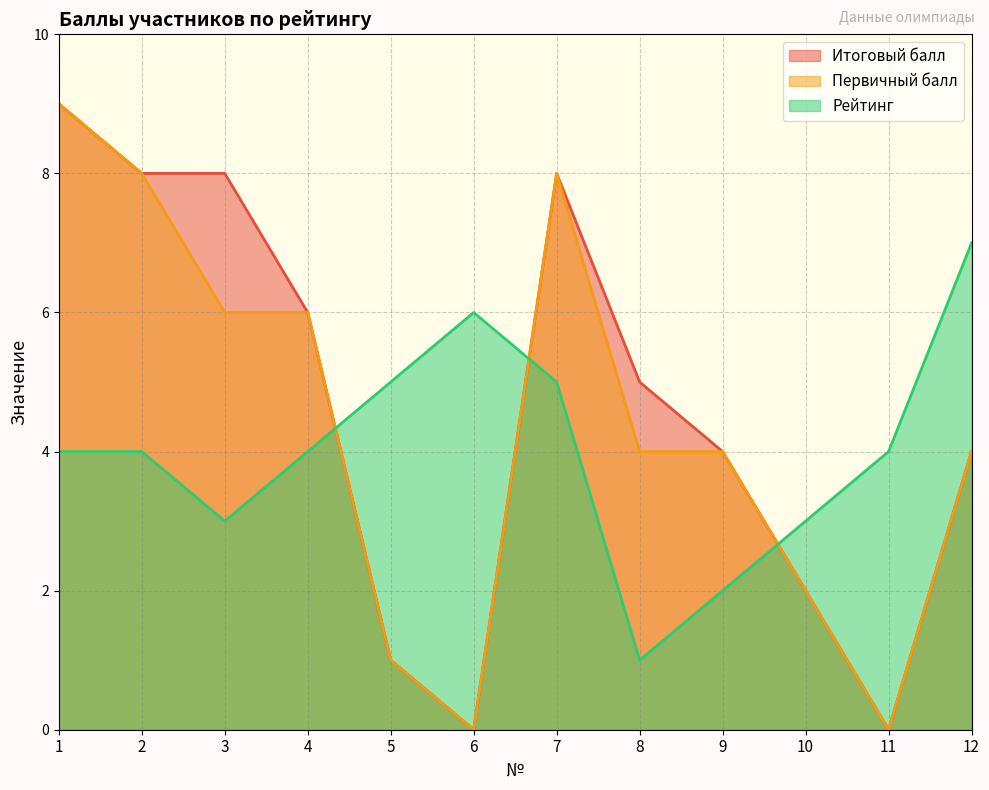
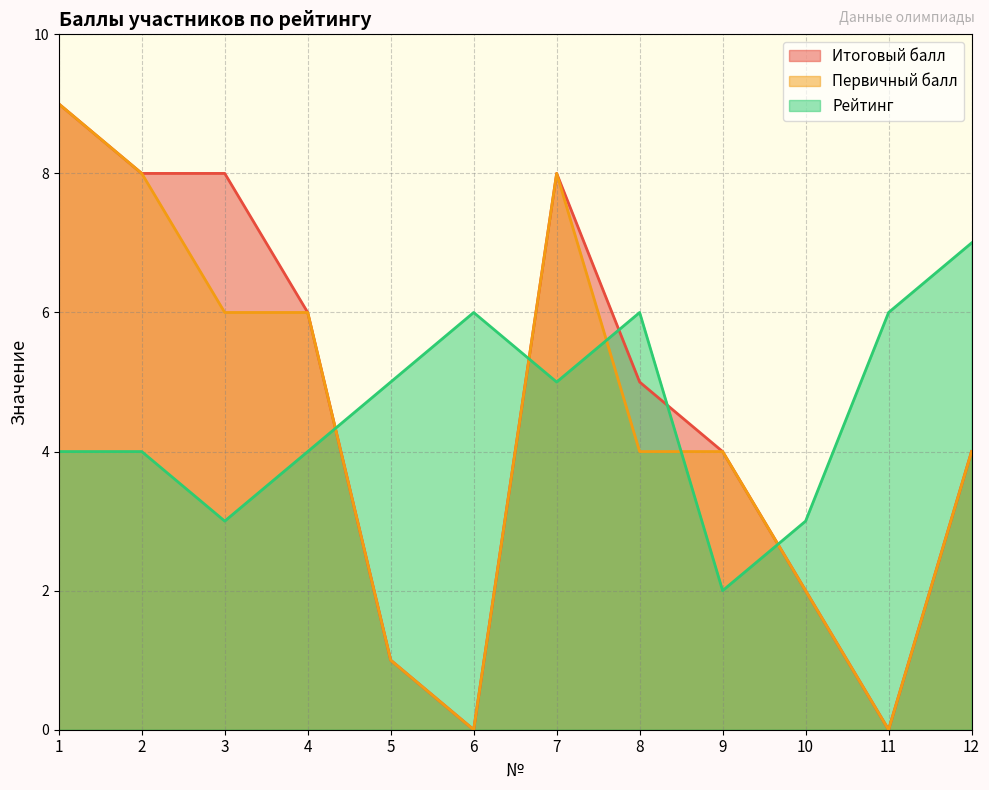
Рейтинг, 8: 1 -> 6
Рейтинг, 11: 4 -> 6
